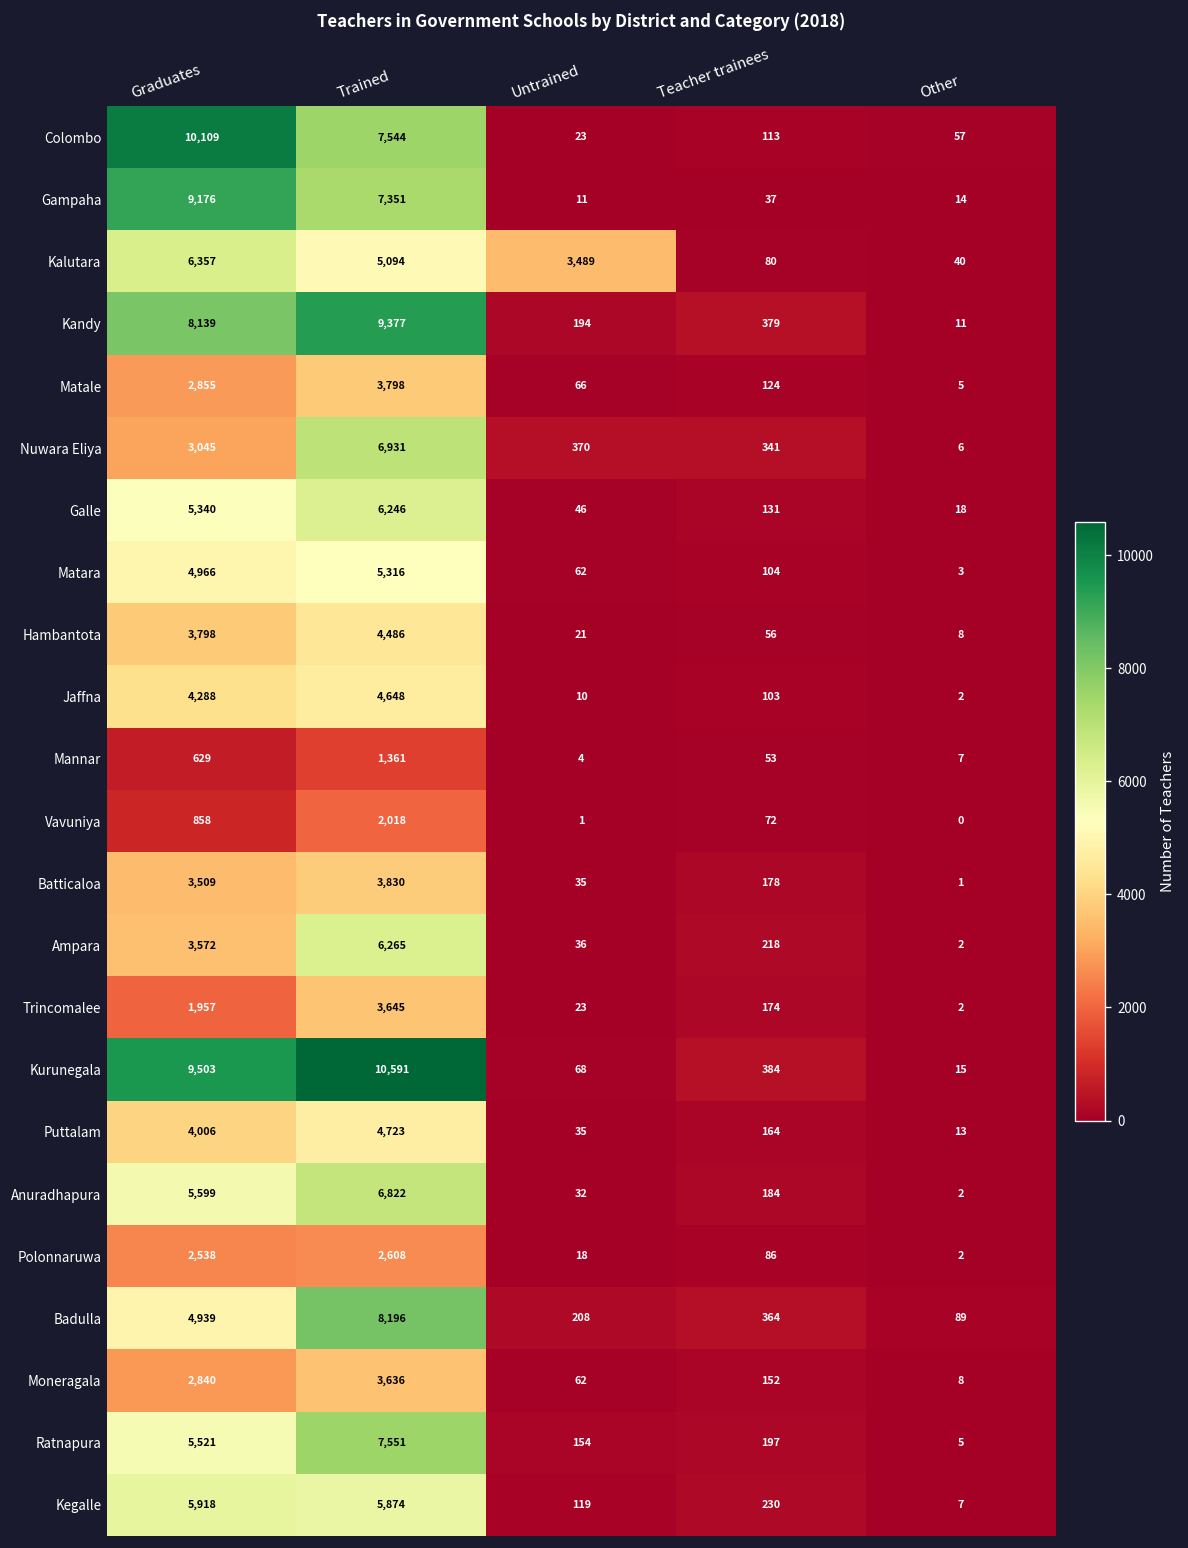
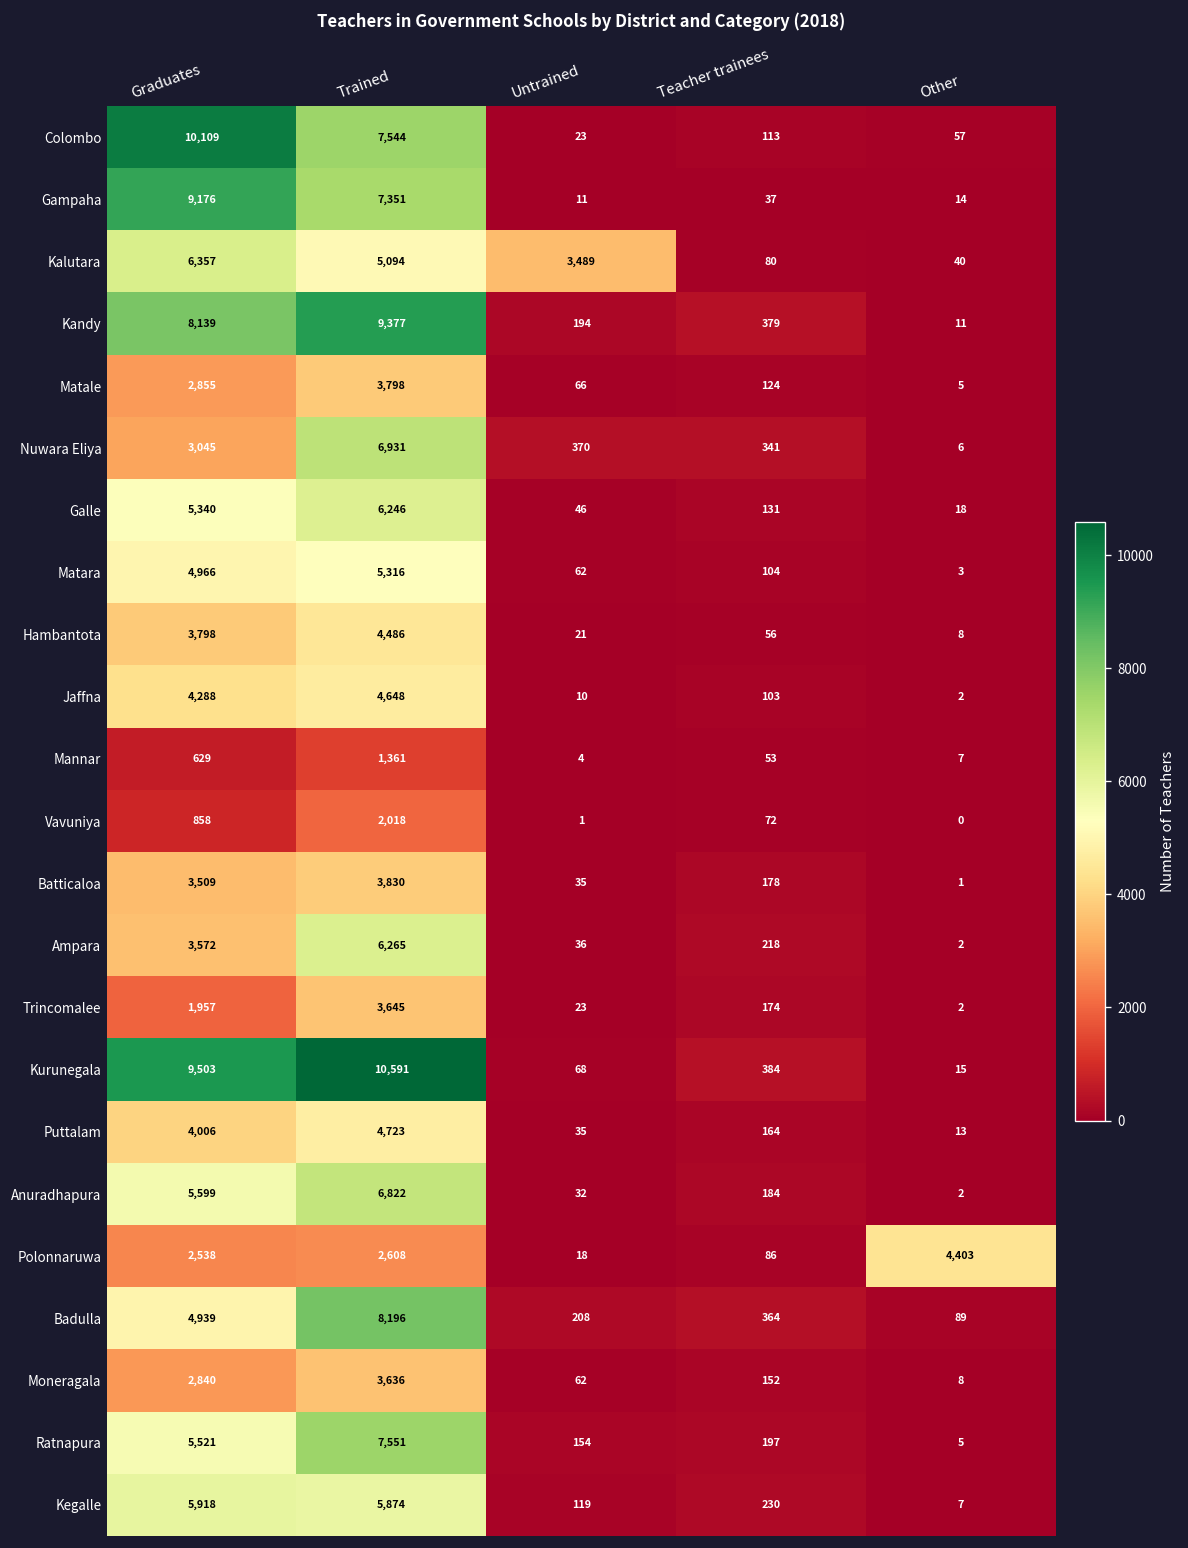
Polonnaruwa, Other: 2 -> 4,403
